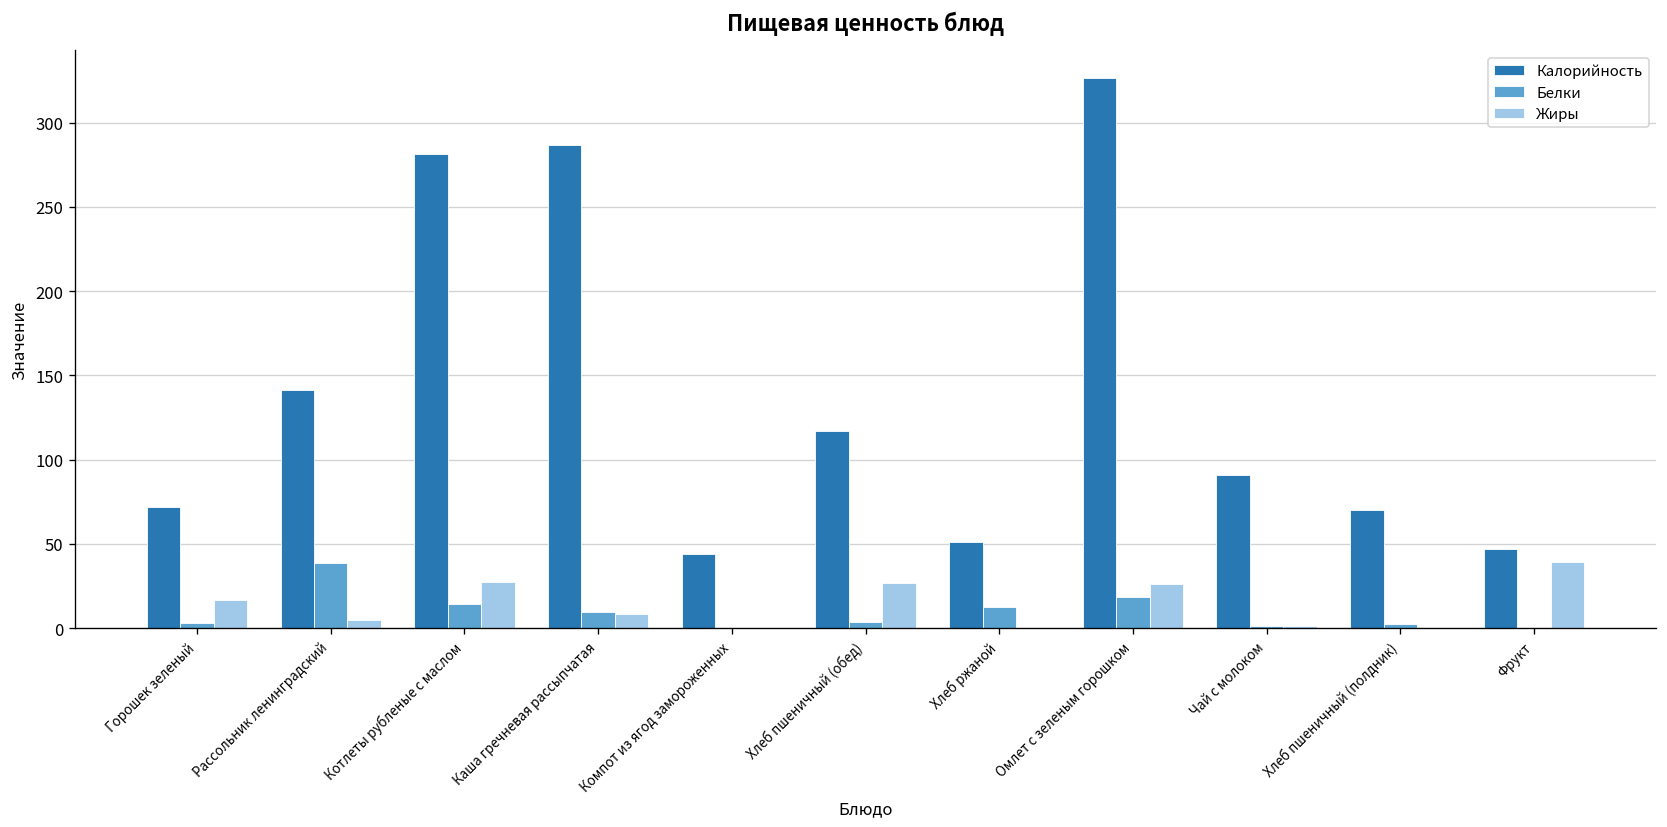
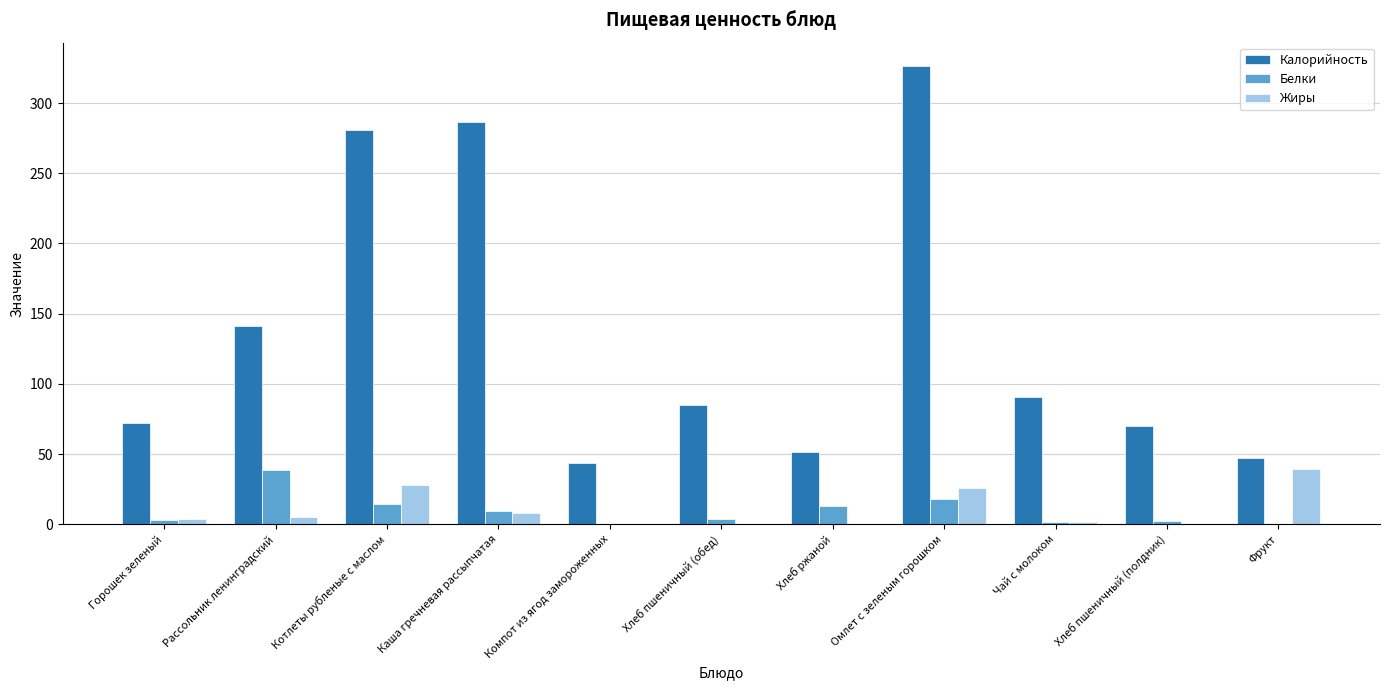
Жиры, Горошек зеленый: 17 -> 4
Калорийность, Хлеб пшеничный (обед): 117 -> 85
Жиры, Хлеб пшеничный (обед): 27 -> 0
